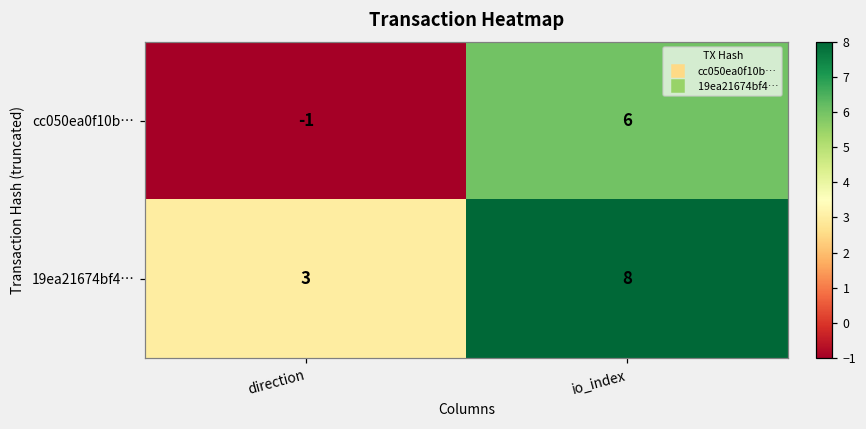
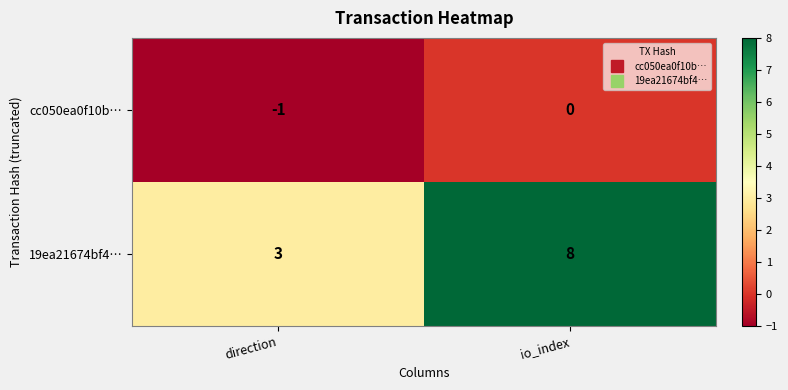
cc050ea0f10b…, io_index: 6 -> 0
